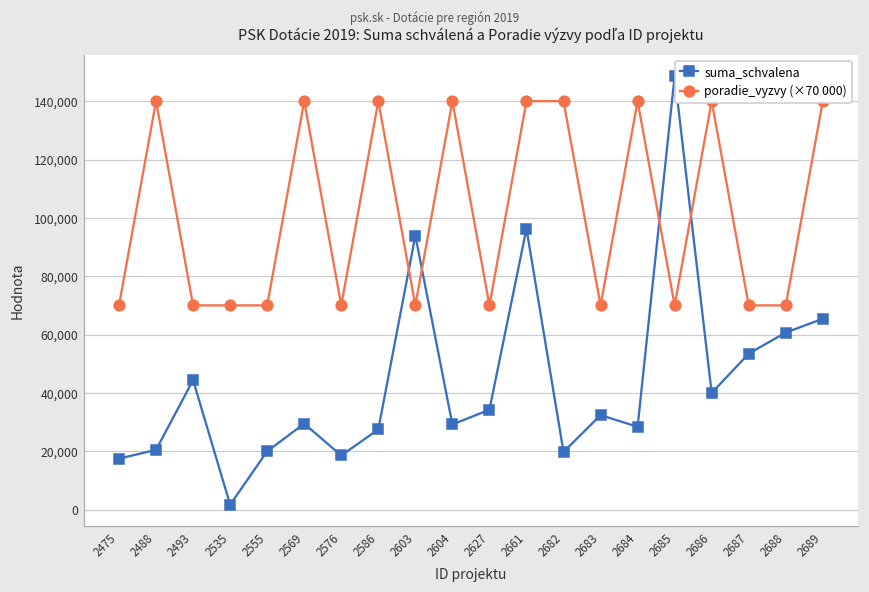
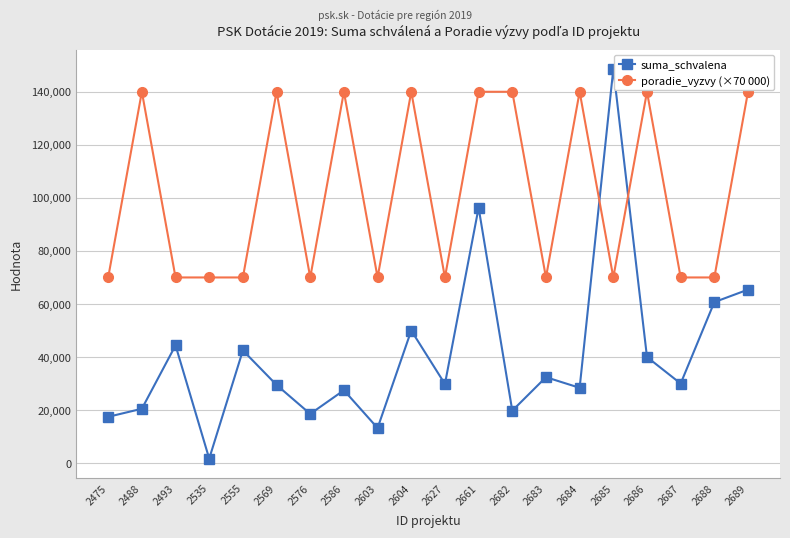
suma_schvalena, 2555: 20,000 -> 43,000
suma_schvalena, 2603: 94,000 -> 13,000
suma_schvalena, 2604: 29,000 -> 50,000
suma_schvalena, 2627: 34,000 -> 30,000
suma_schvalena, 2687: 53,000 -> 30,000
